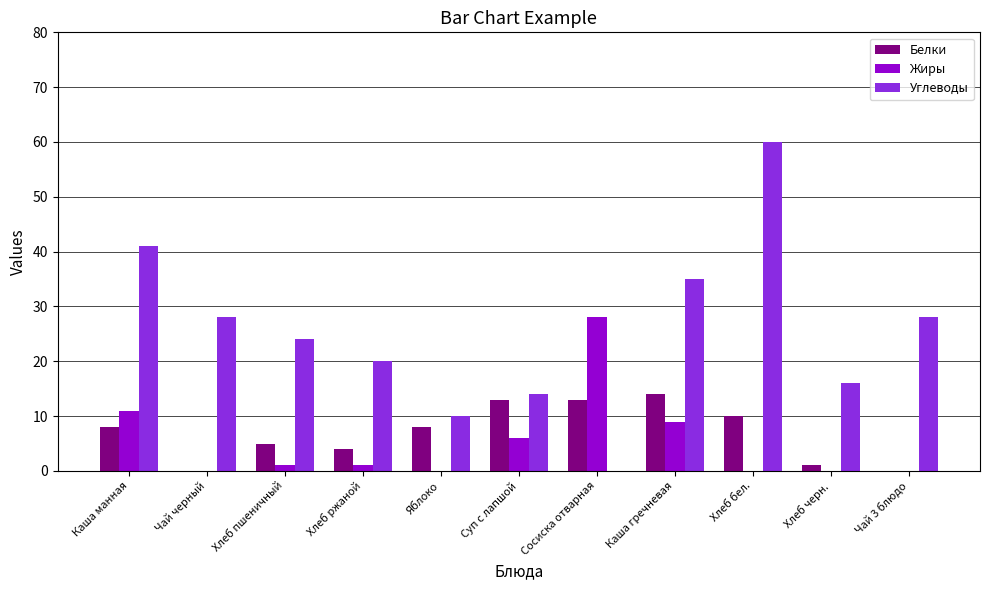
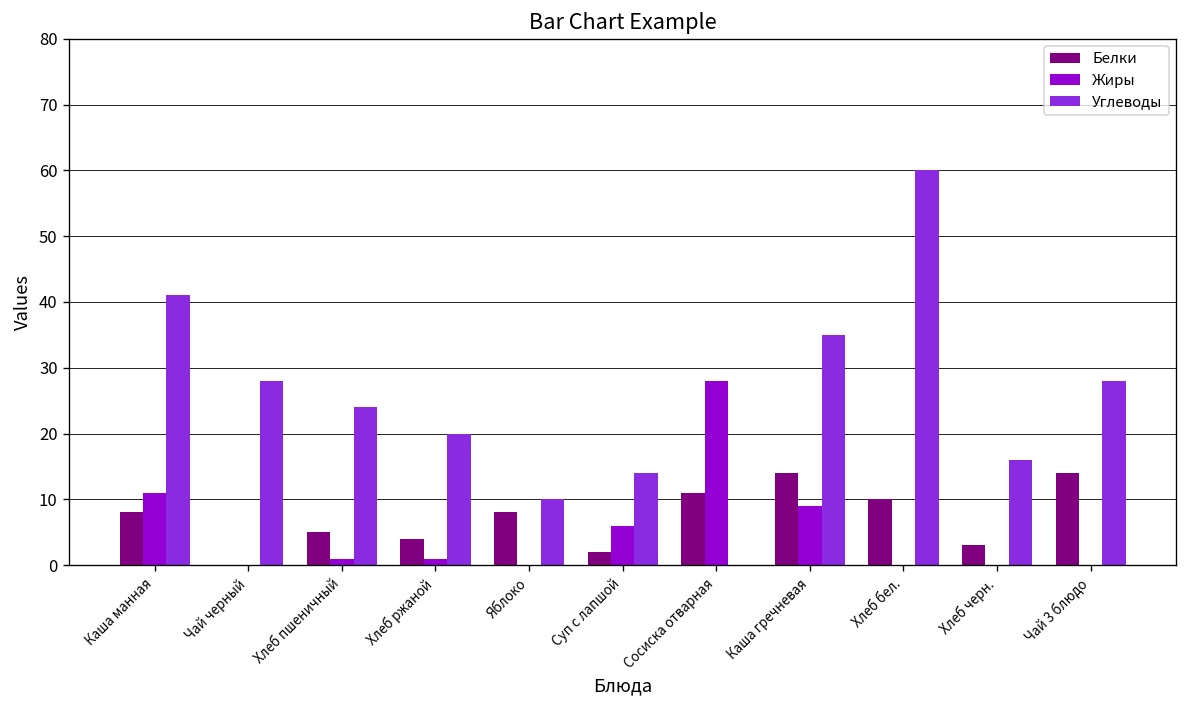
Белки, Суп с лапшой: 13 -> 2
Белки, Сосиска отварная: 13 -> 11
Белки, Хлеб черн.: 1 -> 3
Белки, Чай 3 блюдо: 0 -> 14
